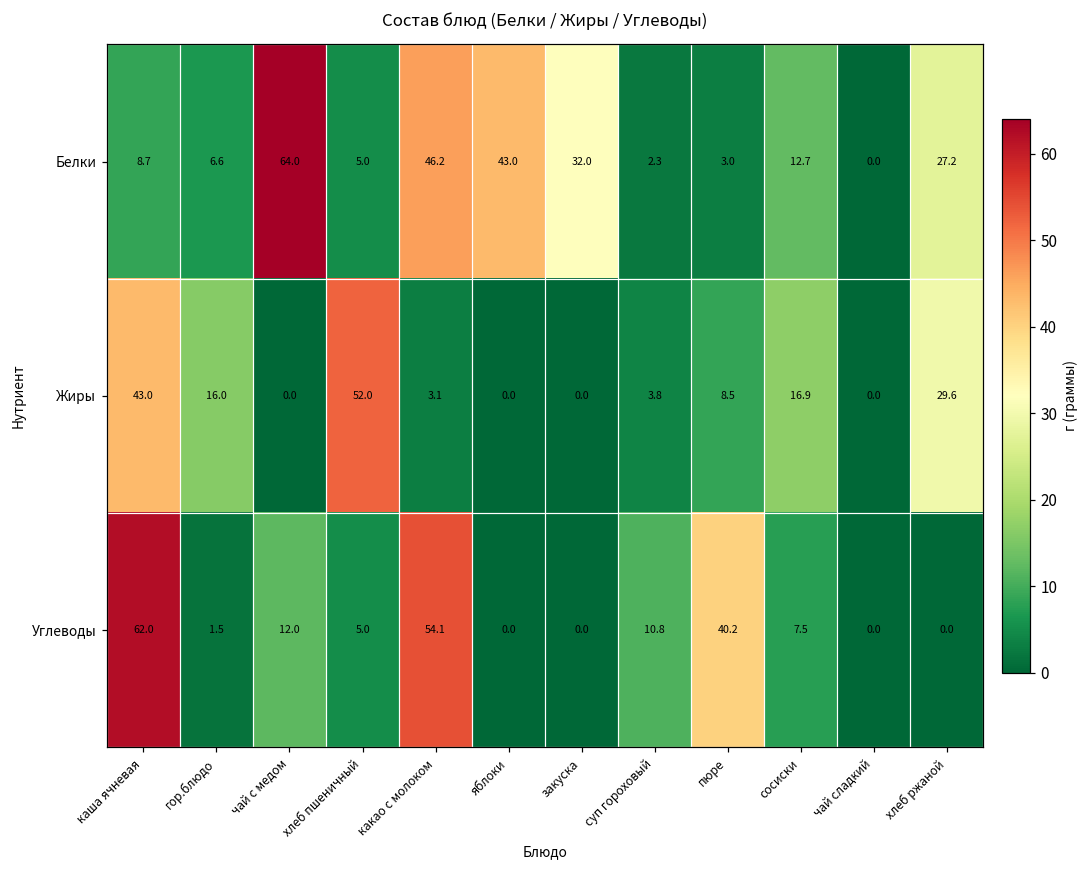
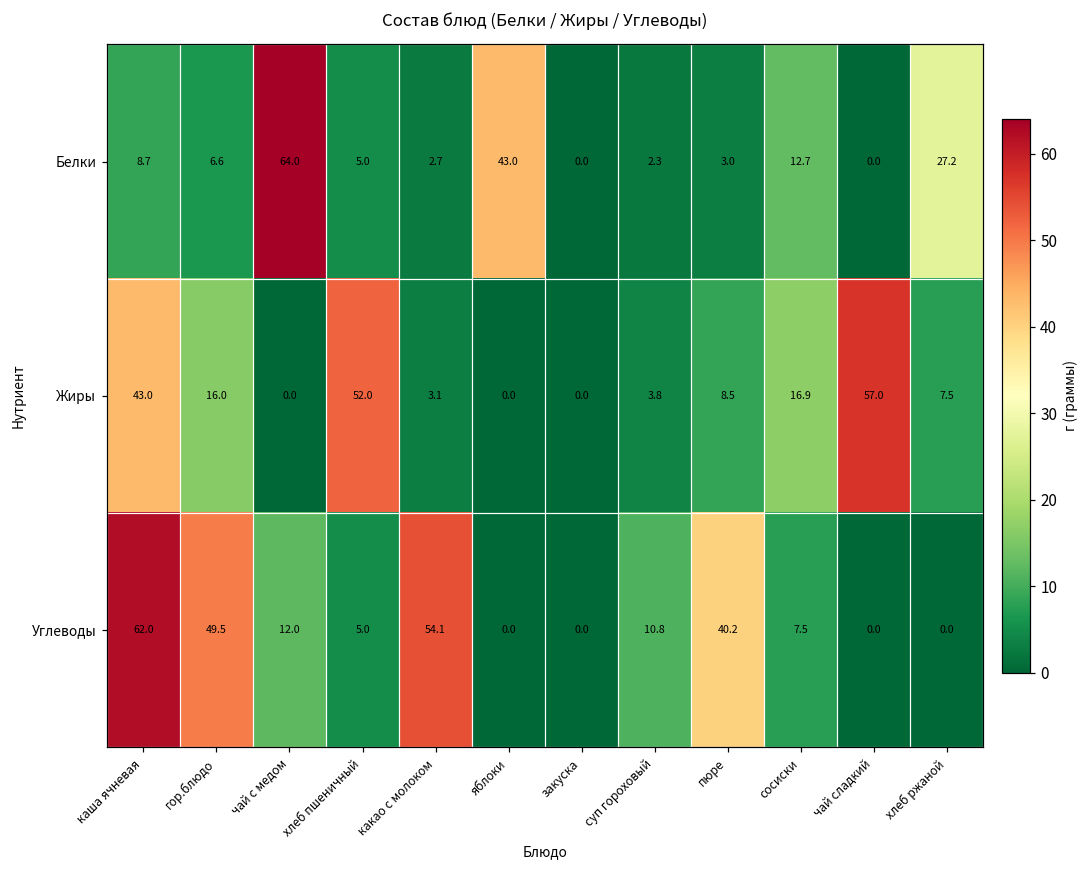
Белки, какао с молоком: 46.2 -> 2.7
Белки, закуска: 32.0 -> 0.0
Жиры, чай сладкий: 0.0 -> 57.0
Жиры, хлеб ржаной: 29.6 -> 7.5
Углеводы, гор.блюдо: 1.5 -> 49.5
